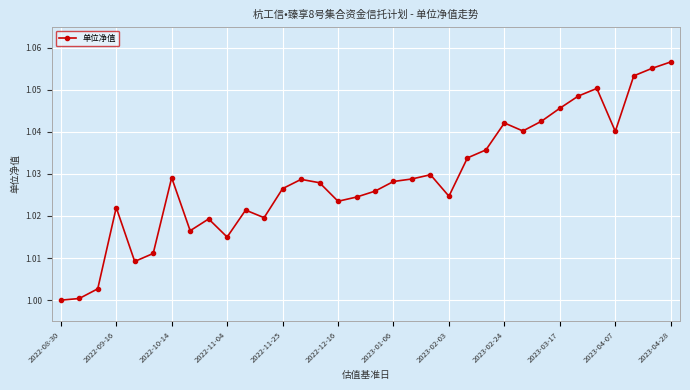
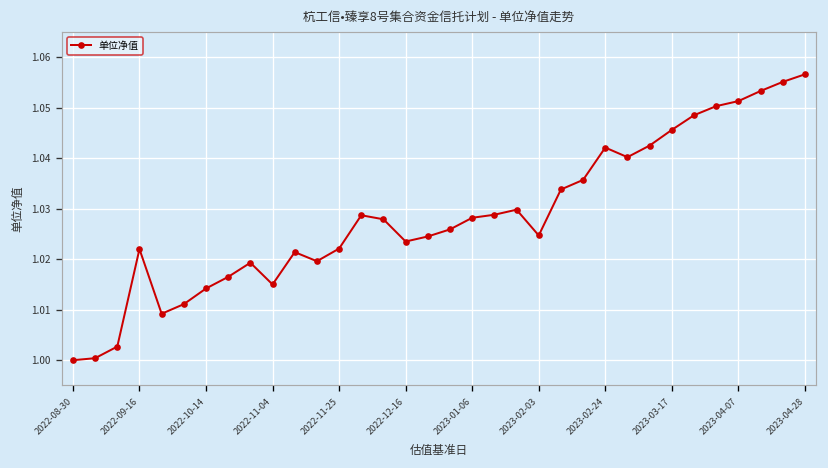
2022-10-14: 1.029 -> 1.014
2022-11-25: 1.027 -> 1.022
2023-04-07: 1.040 -> 1.051
